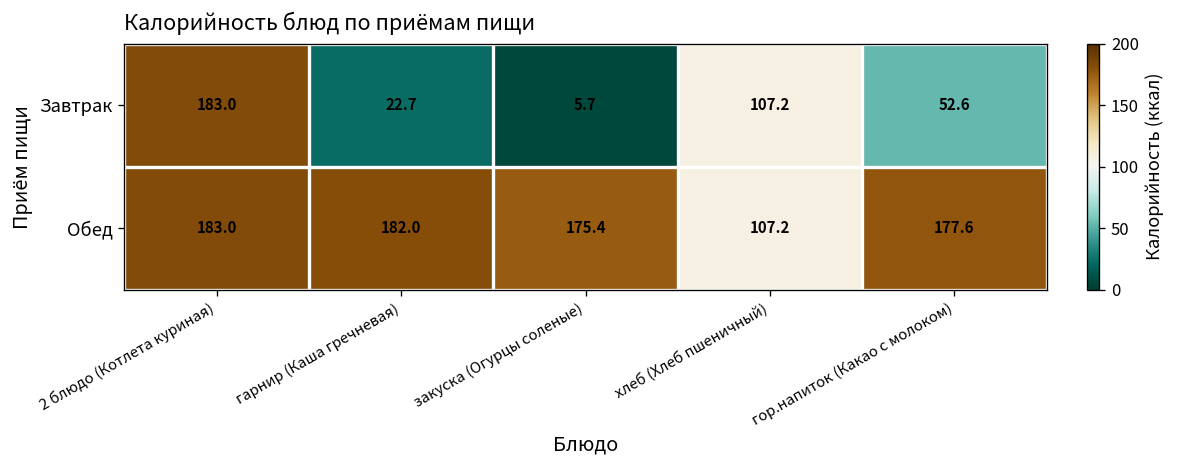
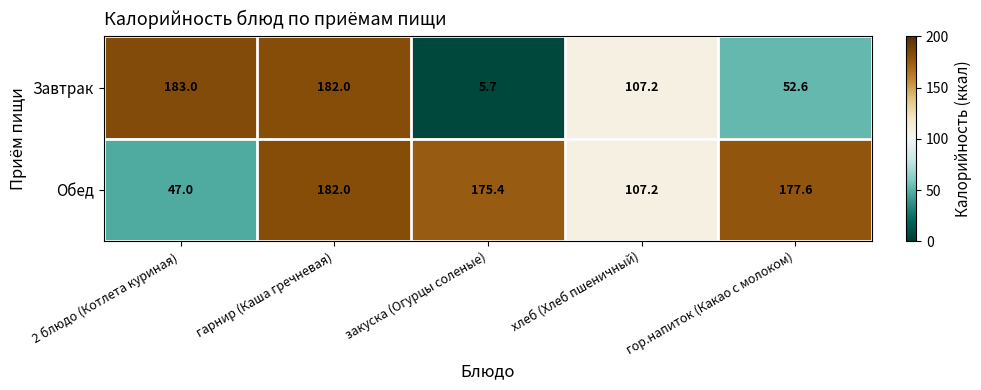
Завтрак, гарнир (Каша гречневая): 22.7 -> 182.0
Обед, 2 блюдо (Котлета куриная): 183.0 -> 47.0
